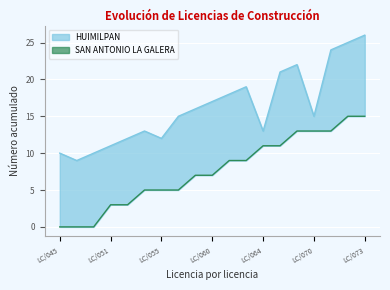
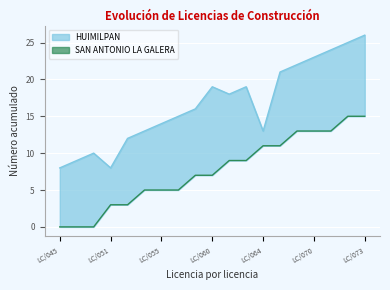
HUIMILPAN, LC/045: 10 -> 8
HUIMILPAN, LC/051: 11 -> 8
HUIMILPAN, LC/055: 12 -> 14
HUIMILPAN, LC/060: 17 -> 19
HUIMILPAN, LC/070: 15 -> 23
